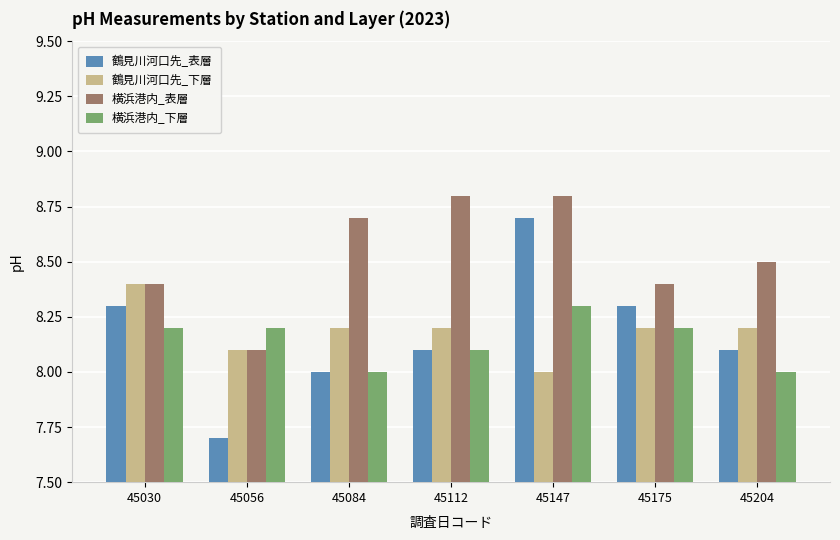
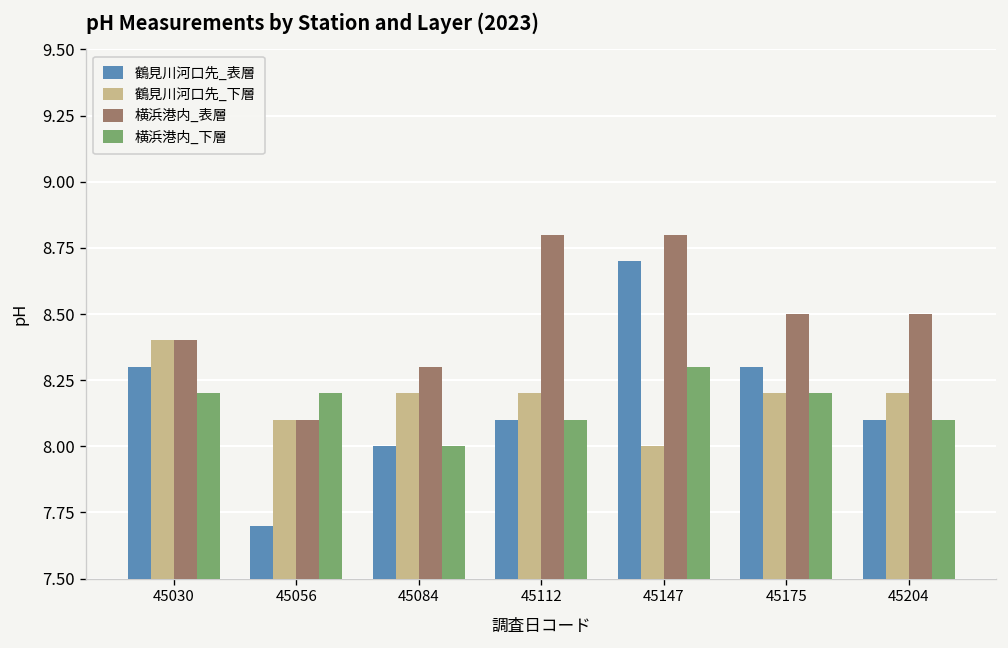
横浜港内_表層, 45084: 8.7 -> 8.3
横浜港内_表層, 45175: 8.4 -> 8.5
横浜港内_下層, 45204: 8.0 -> 8.1
